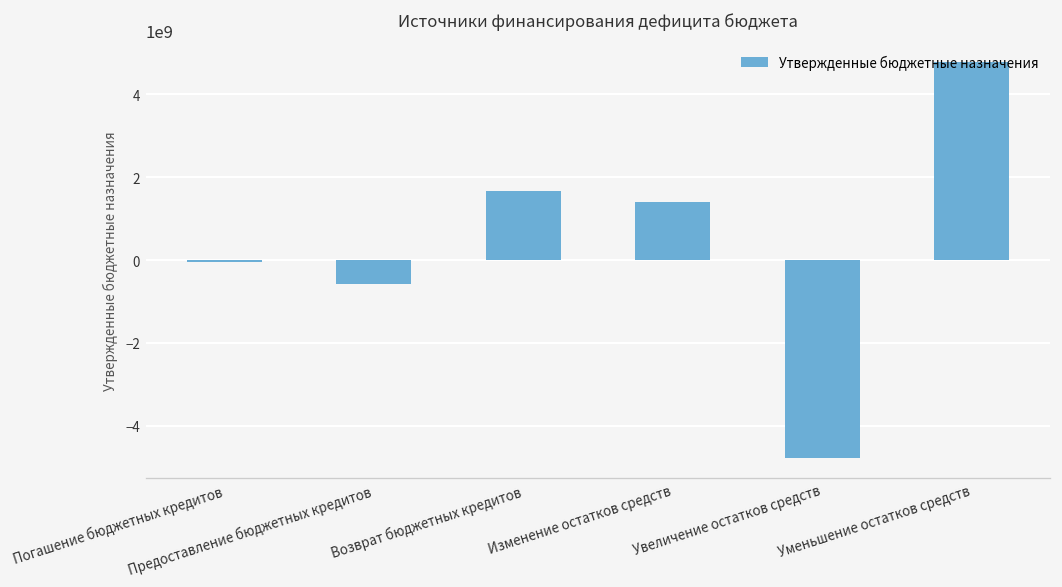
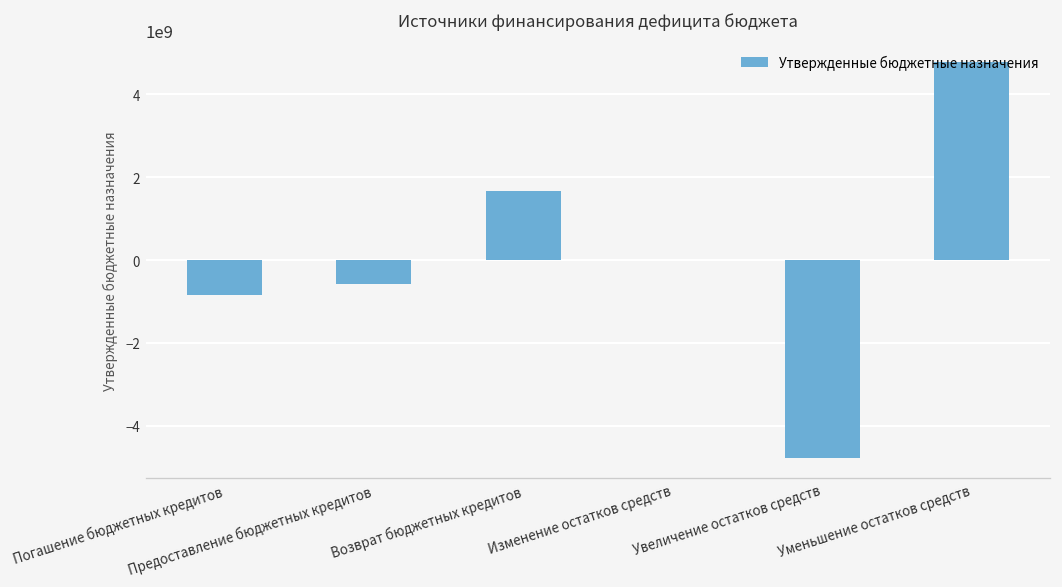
Погашение бюджетных кредитов: -100000000 -> -900000000
Изменение остатков средств: 1400000000 -> 0
